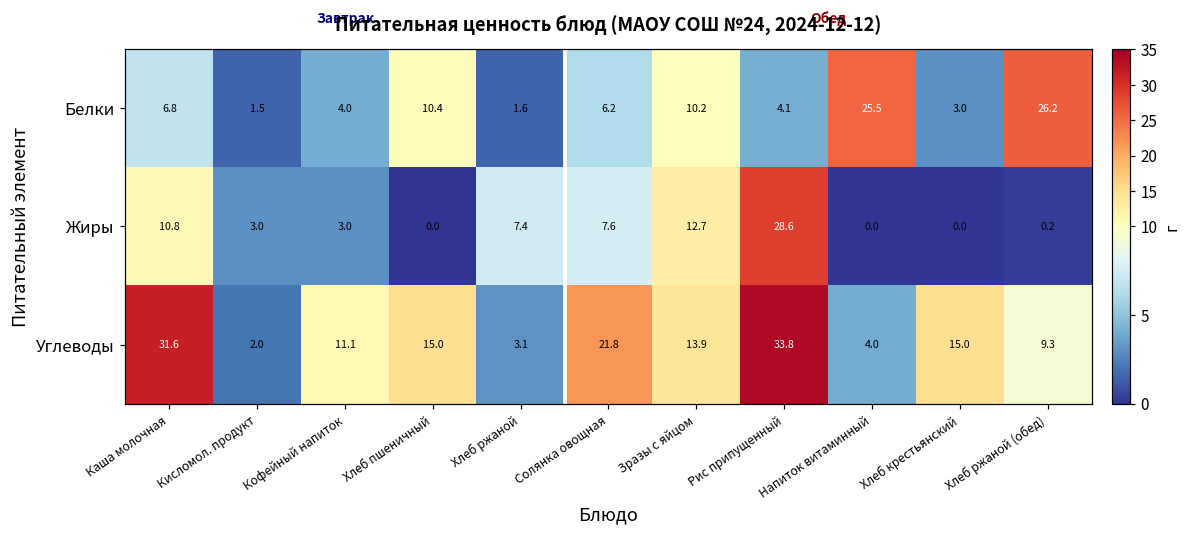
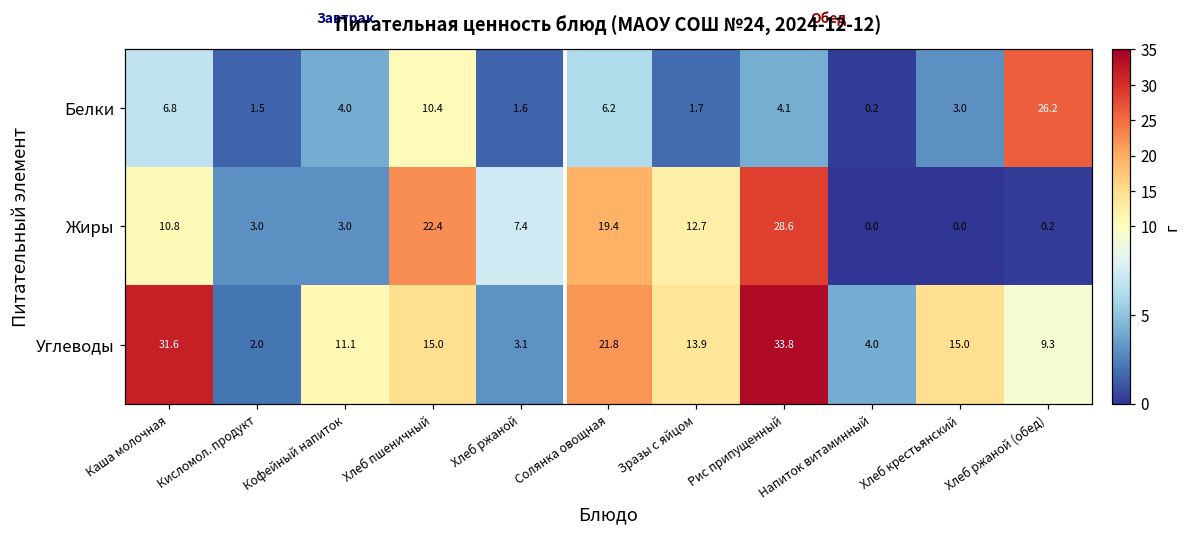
Белки, Зразы с яйцом: 10.2 -> 1.7
Белки, Напиток витаминный: 25.5 -> 0.2
Жиры, Хлеб пшеничный: 0.0 -> 22.4
Жиры, Солянка овощная: 7.6 -> 19.4
